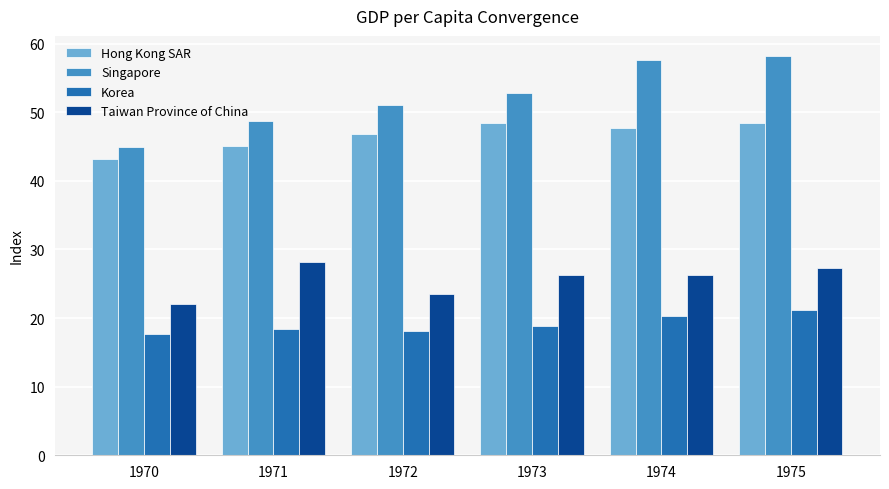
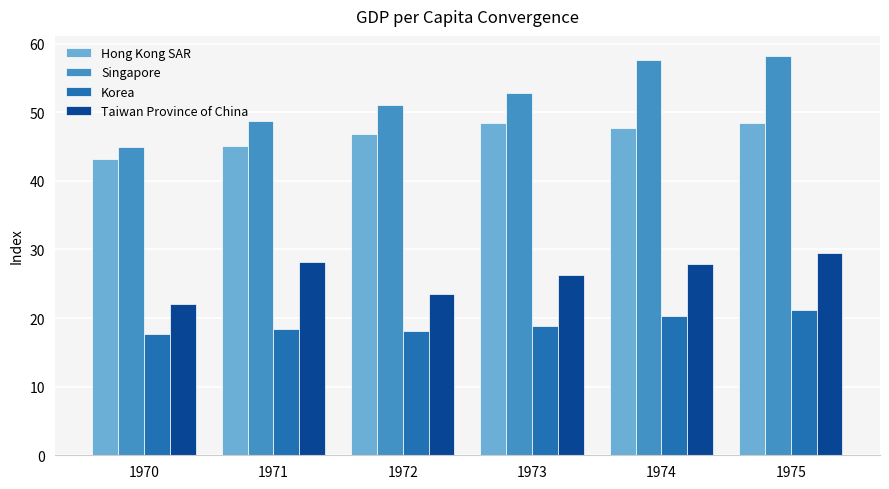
Taiwan Province of China, 1974: 26 -> 28
Taiwan Province of China, 1975: 27 -> 30
